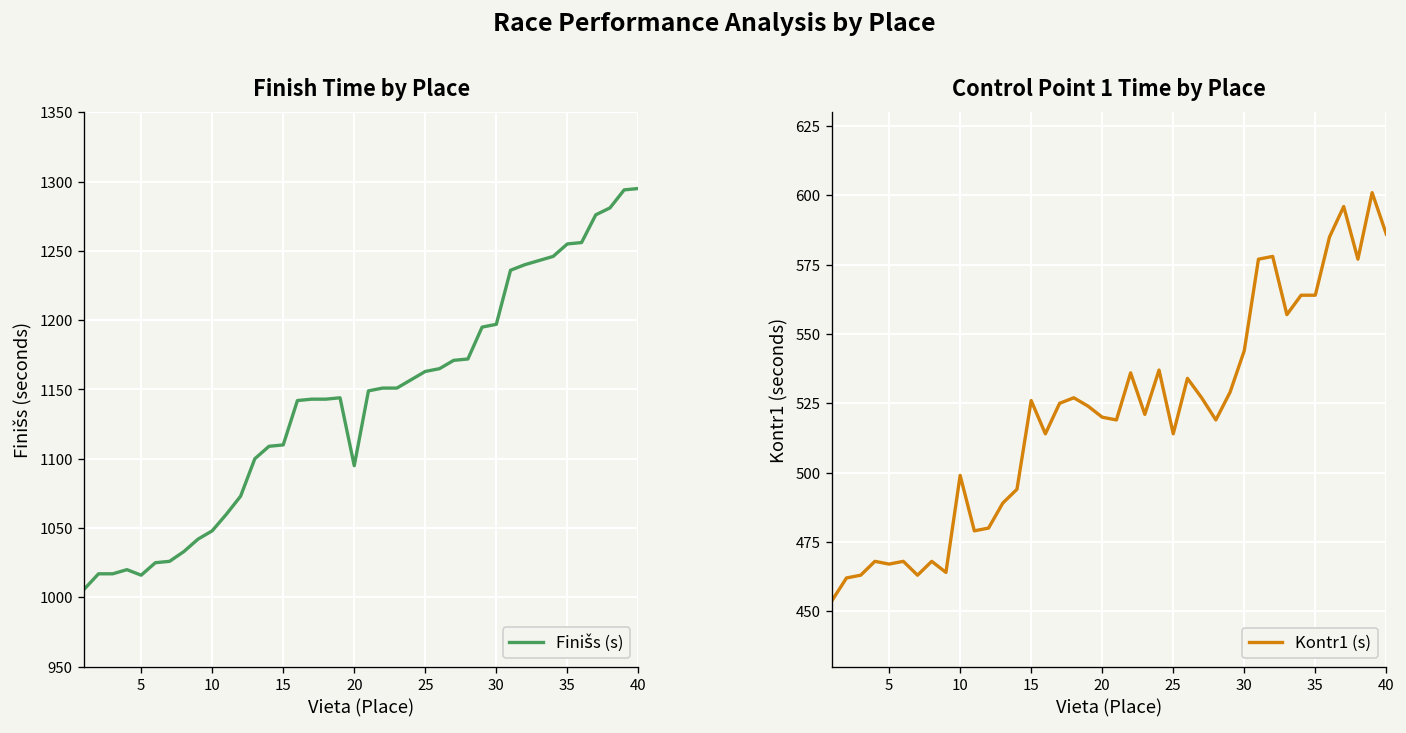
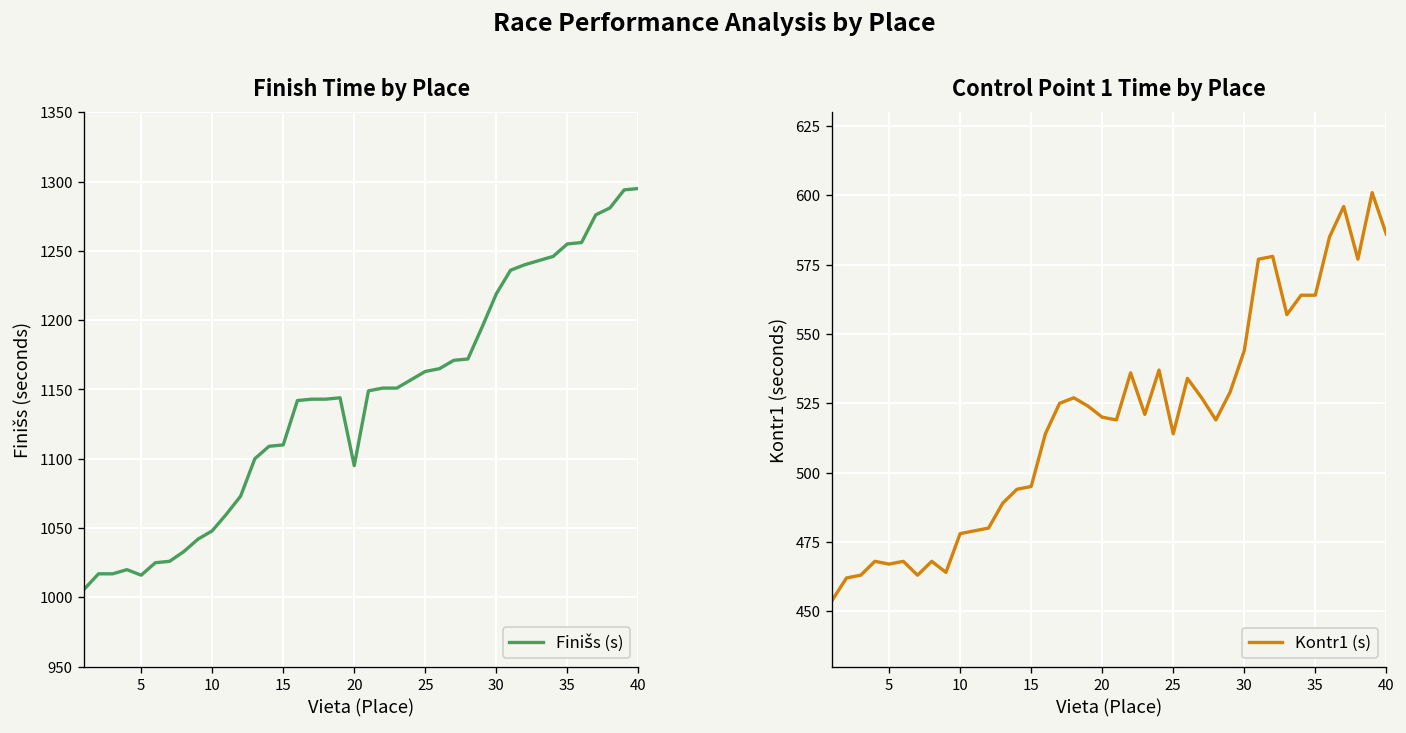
Finish Time by Place, 30: 1197 -> 1219
Control Point 1 Time by Place, 10: 499 -> 478
Control Point 1 Time by Place, 15: 526 -> 495
